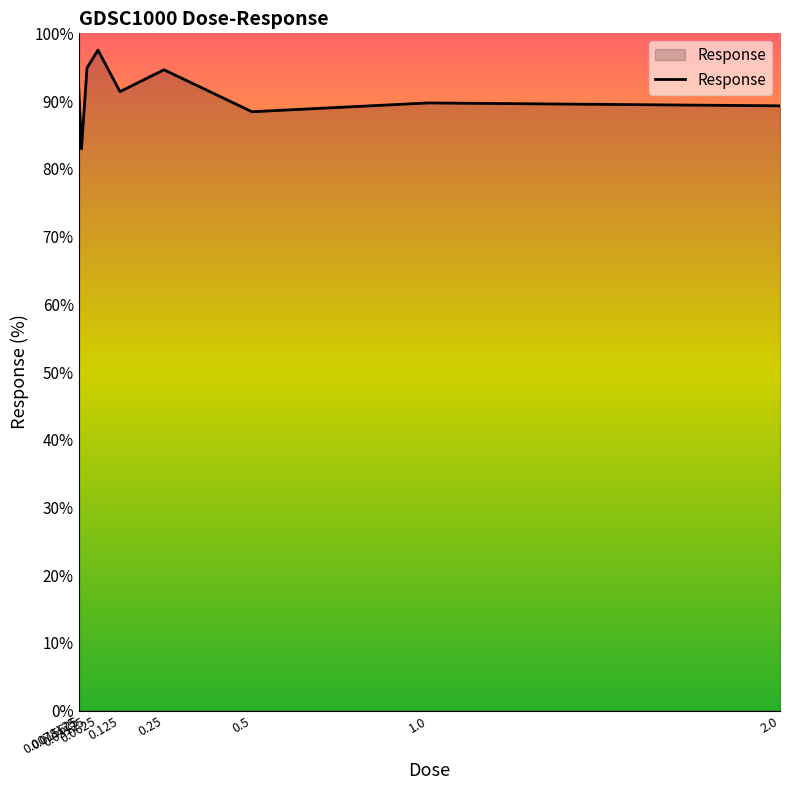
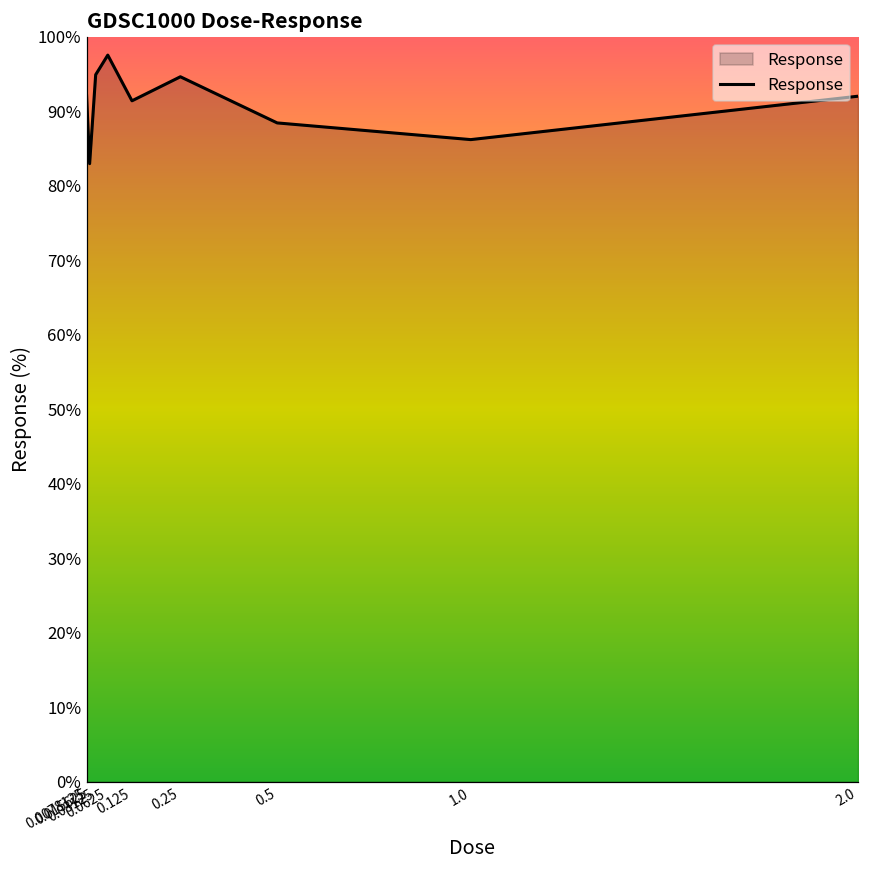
1.0: 90% -> 86%
2.0: 89% -> 92%
